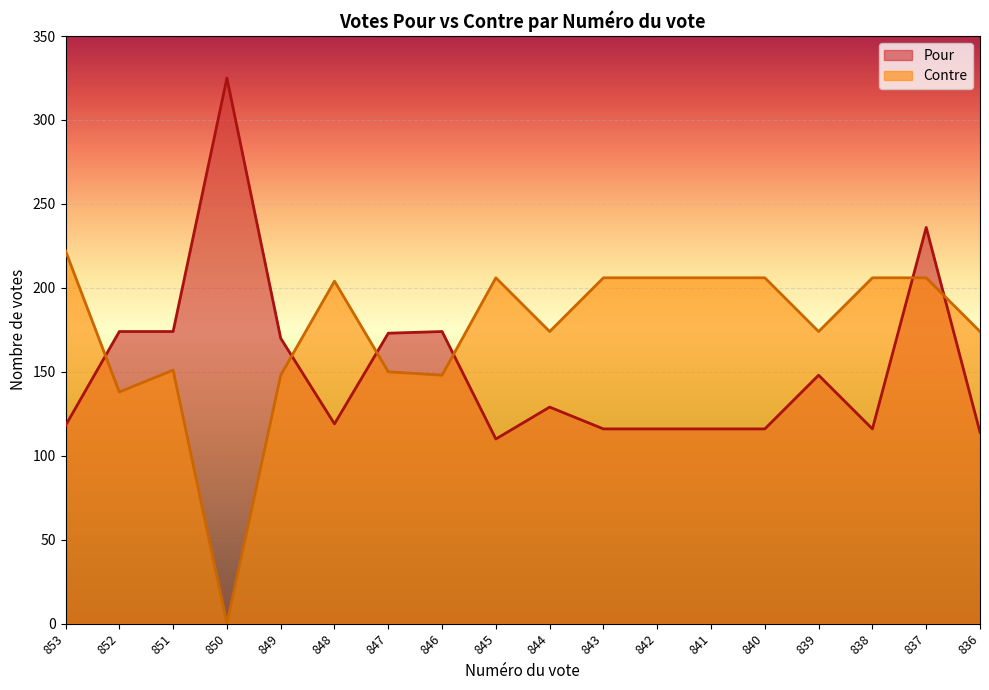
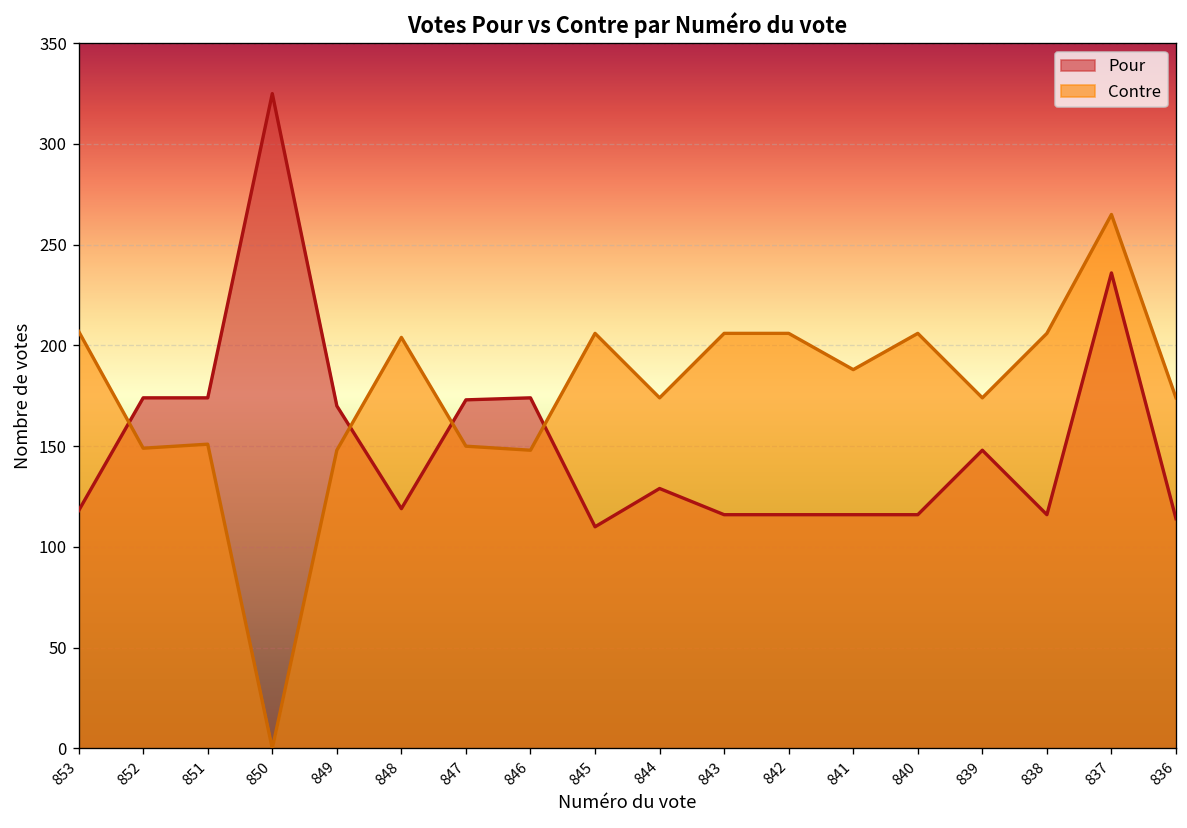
Contre, 853: 222 -> 207
Contre, 852: 138 -> 149
Contre, 841: 206 -> 188
Contre, 837: 206 -> 265
